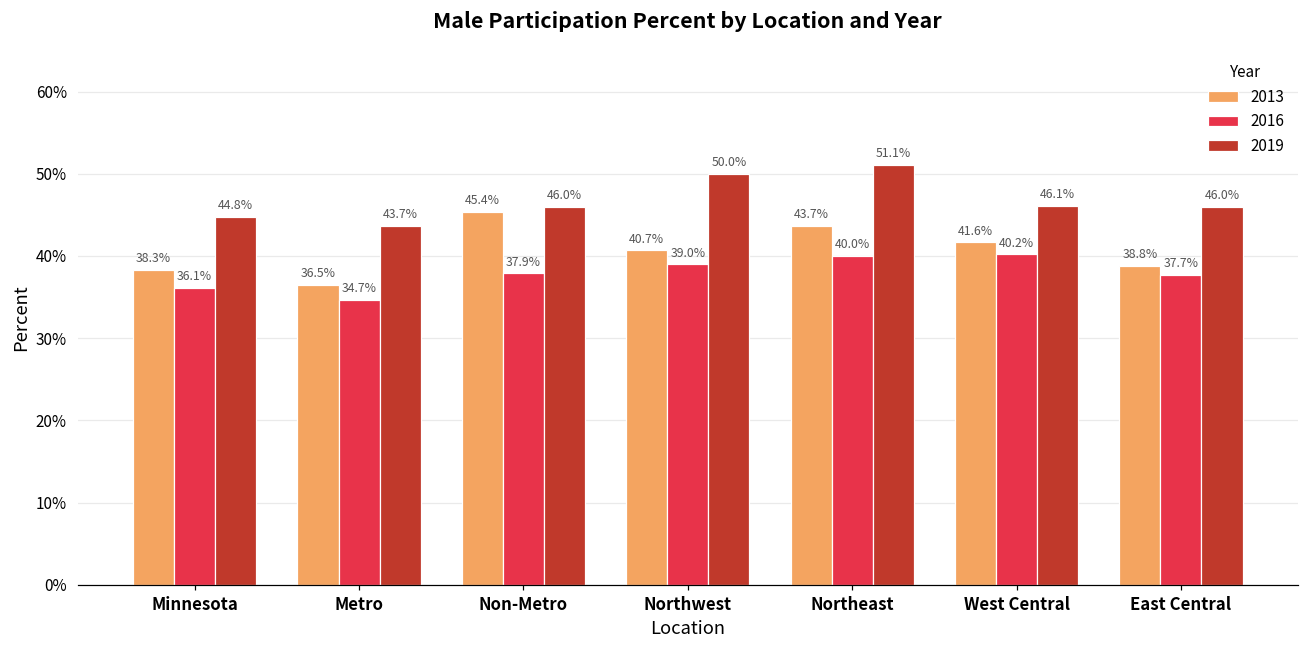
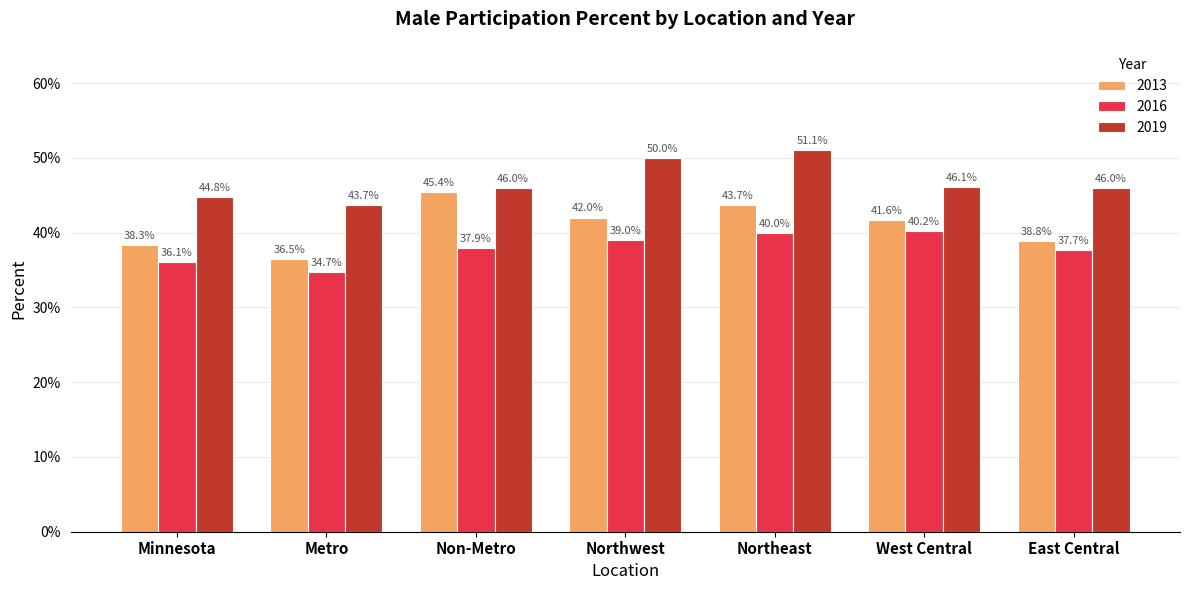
2013, Northwest: 40.7% -> 42.0%
